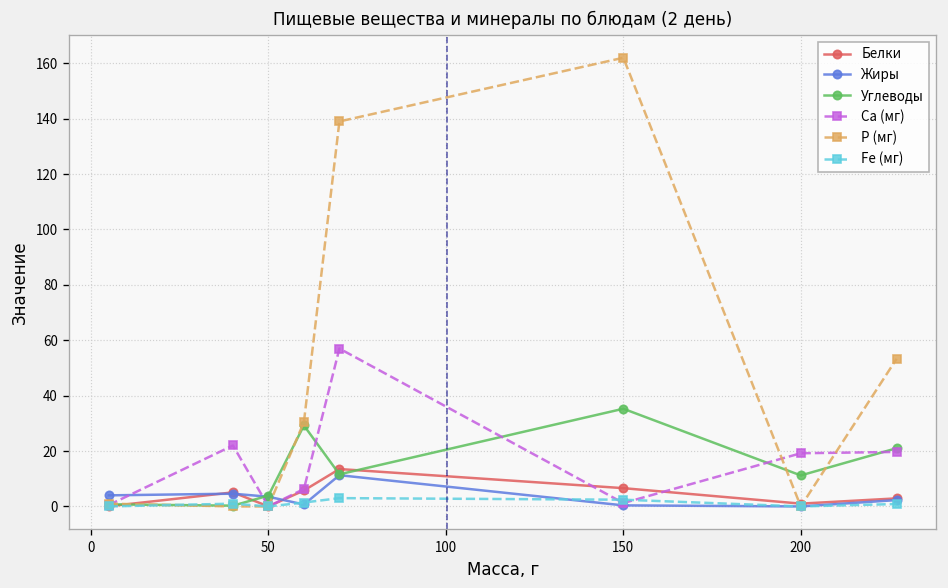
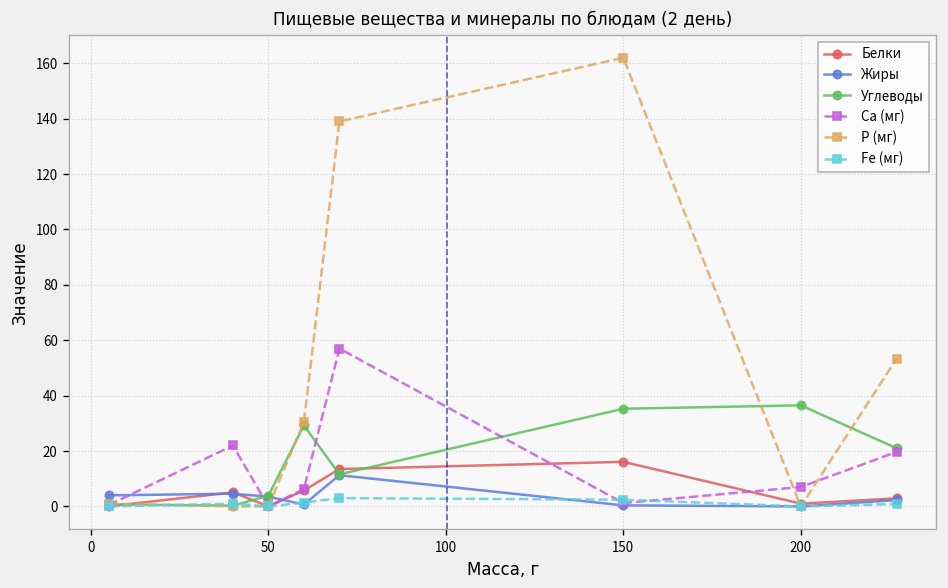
Белки, 150: 7 -> 16
Углеводы, 200: 11 -> 37
Са (мг), 200: 19 -> 7
